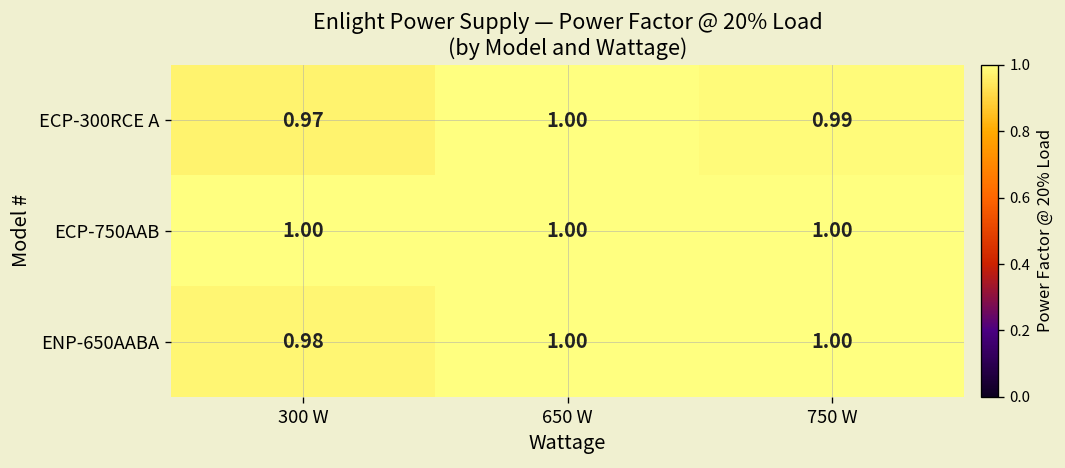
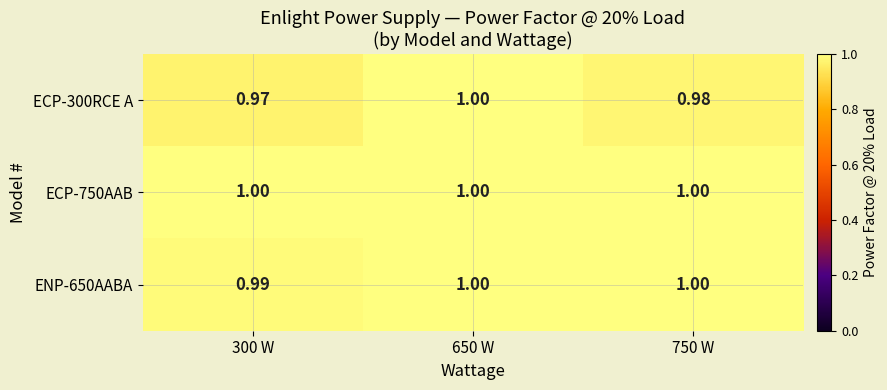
ECP-300RCE A, 750 W: 0.99 -> 0.98
ENP-650AABA, 300 W: 0.98 -> 0.99
